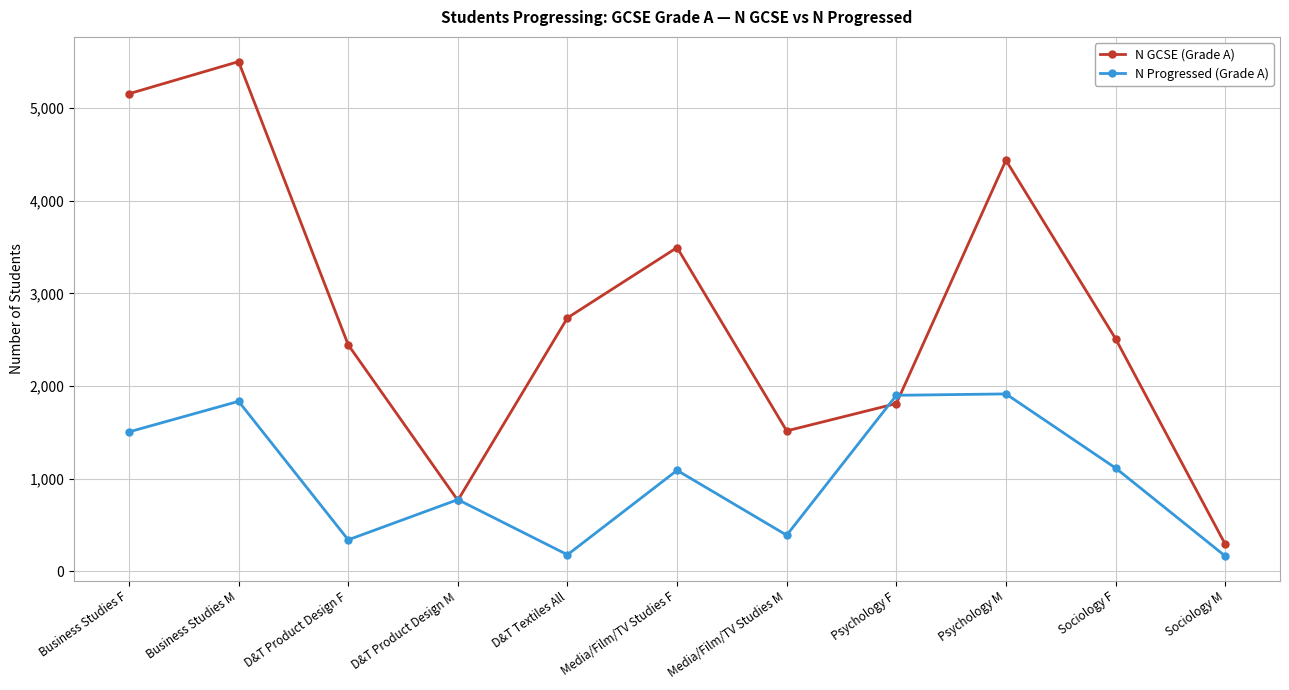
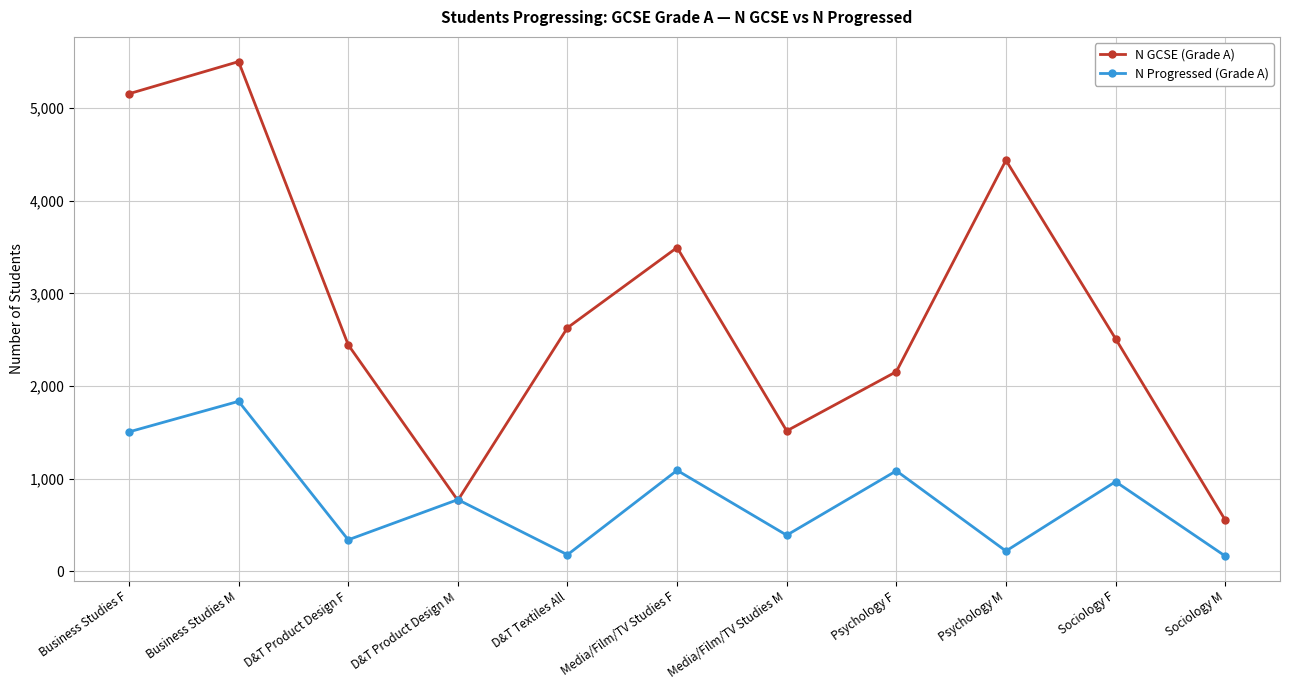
N GCSE (Grade A), D&T Textiles All: 2,700 -> 2,600
N GCSE (Grade A), Psychology F: 1,800 -> 2,200
N Progressed (Grade A), Psychology F: 1,900 -> 1,100
N Progressed (Grade A), Psychology M: 1,900 -> 200
N Progressed (Grade A), Sociology F: 1,100 -> 1,000
N GCSE (Grade A), Sociology M: 300 -> 600
